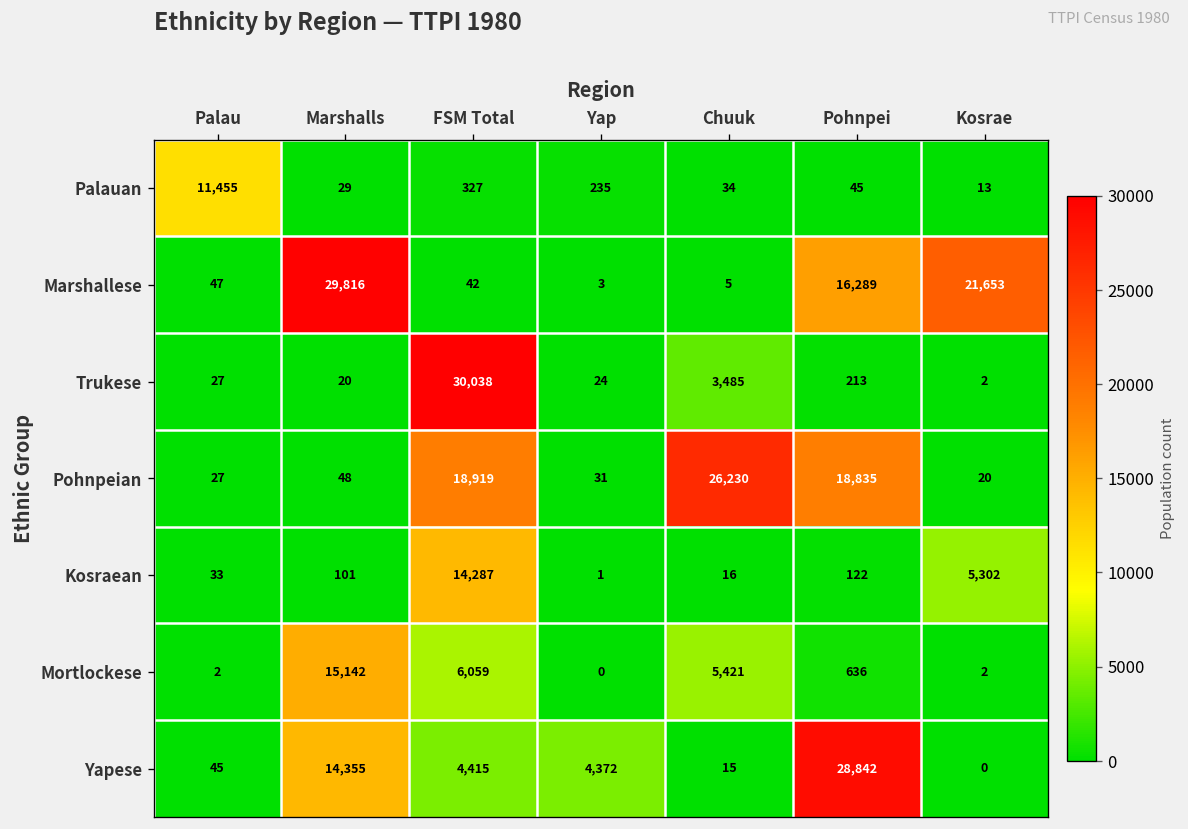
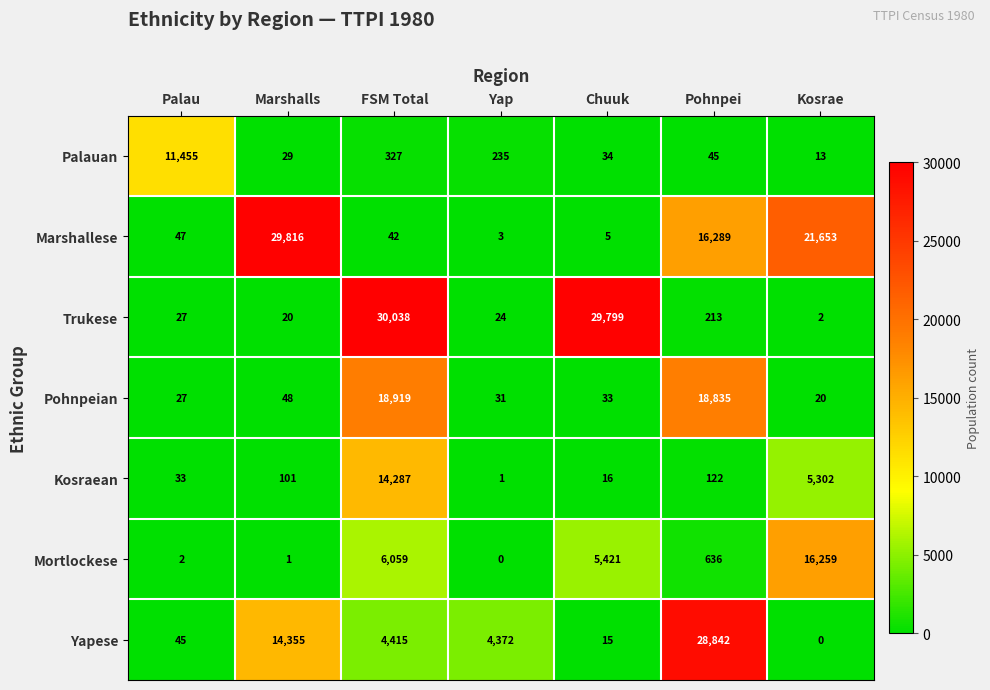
Trukese, Chuuk: 3,485 -> 29,799
Pohnpeian, Chuuk: 26,230 -> 33
Mortlockese, Marshalls: 15,142 -> 1
Mortlockese, Kosrae: 2 -> 16,259
